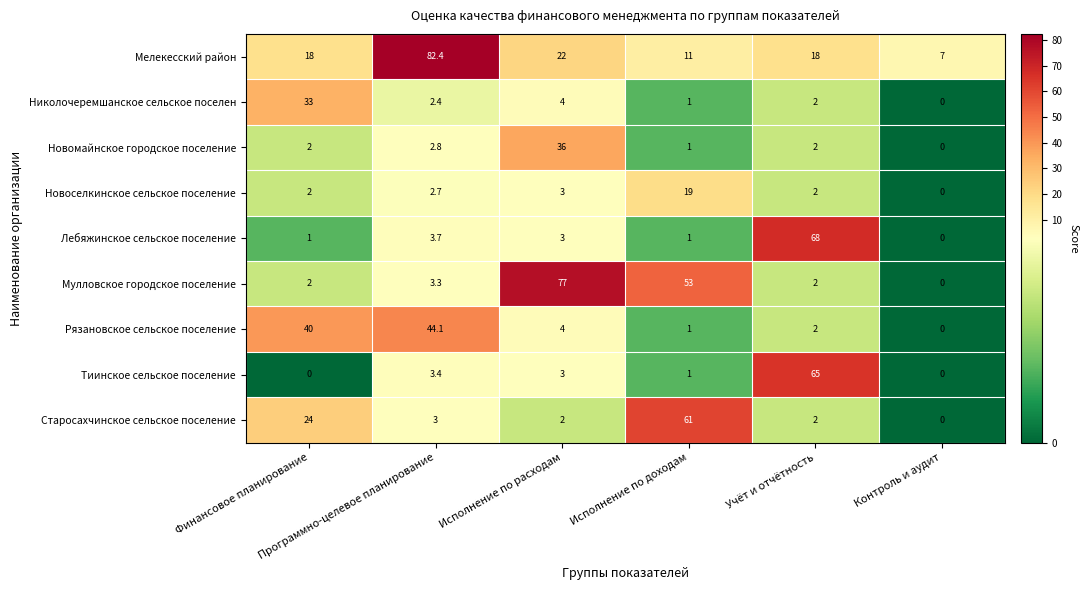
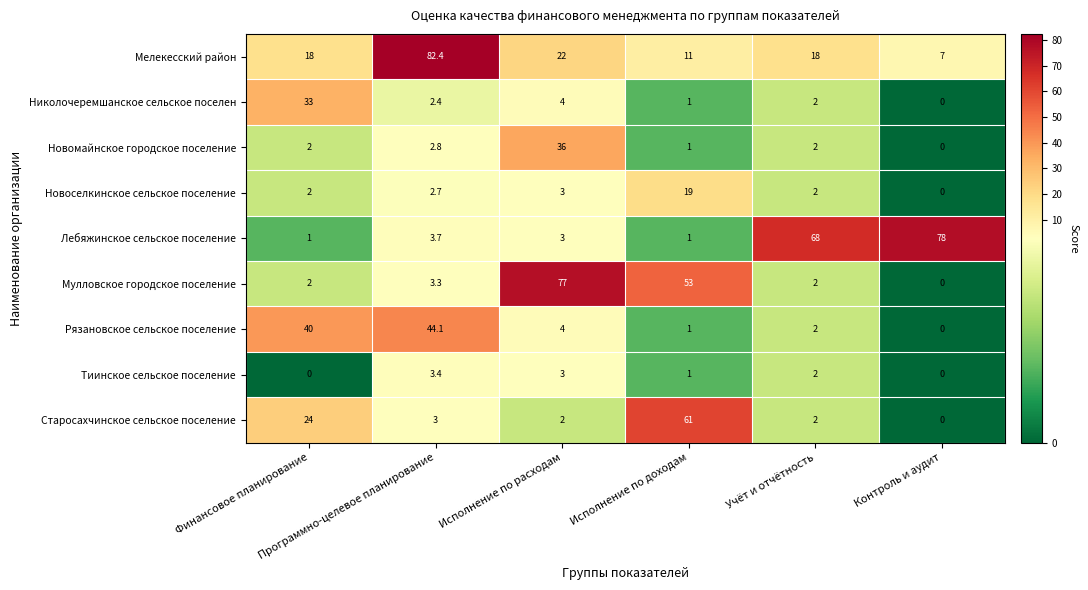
Лебяжинское сельское поселение, Контроль и аудит: 0 -> 78
Тиинское сельское поселение, Учёт и отчётность: 65 -> 2
